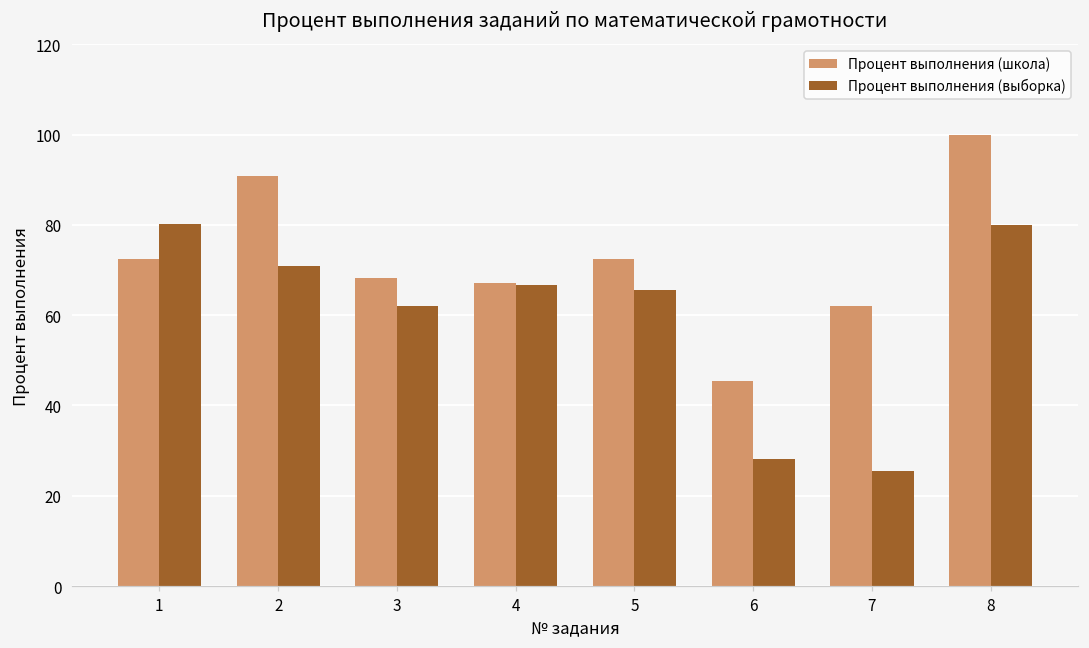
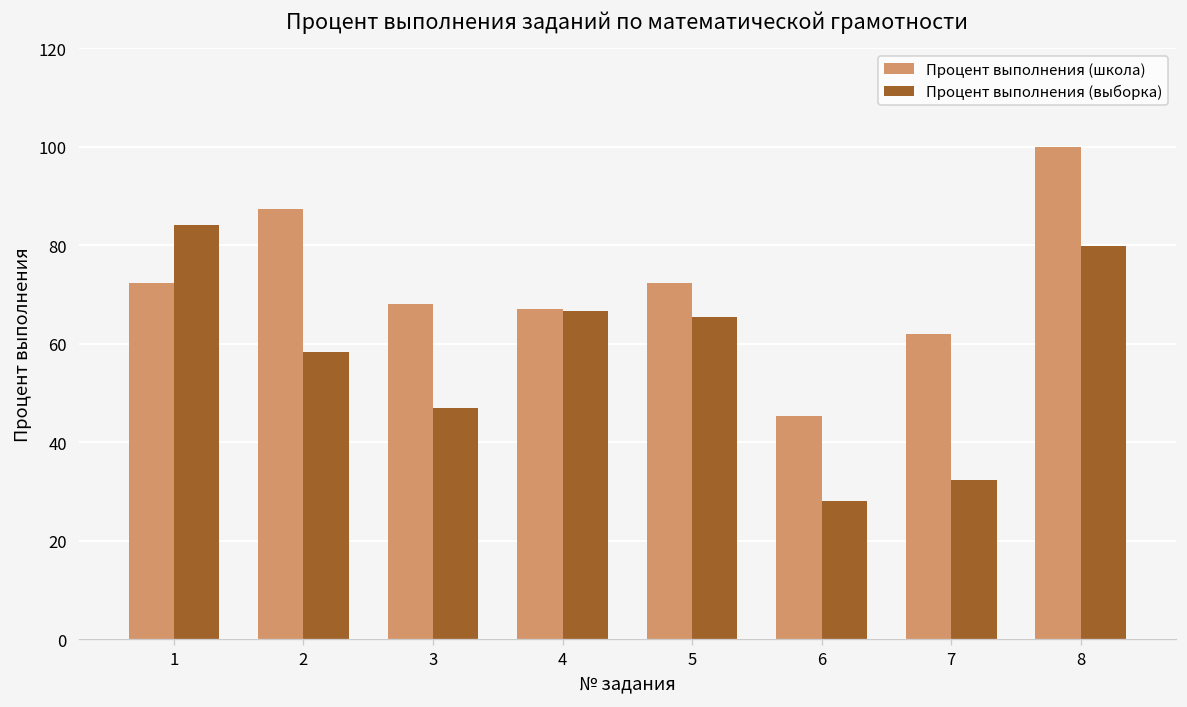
Процент выполнения (выборка), 1: 80 -> 84
Процент выполнения (школа), 2: 91 -> 87
Процент выполнения (выборка), 2: 71 -> 58
Процент выполнения (выборка), 3: 62 -> 47
Процент выполнения (выборка), 7: 26 -> 32
